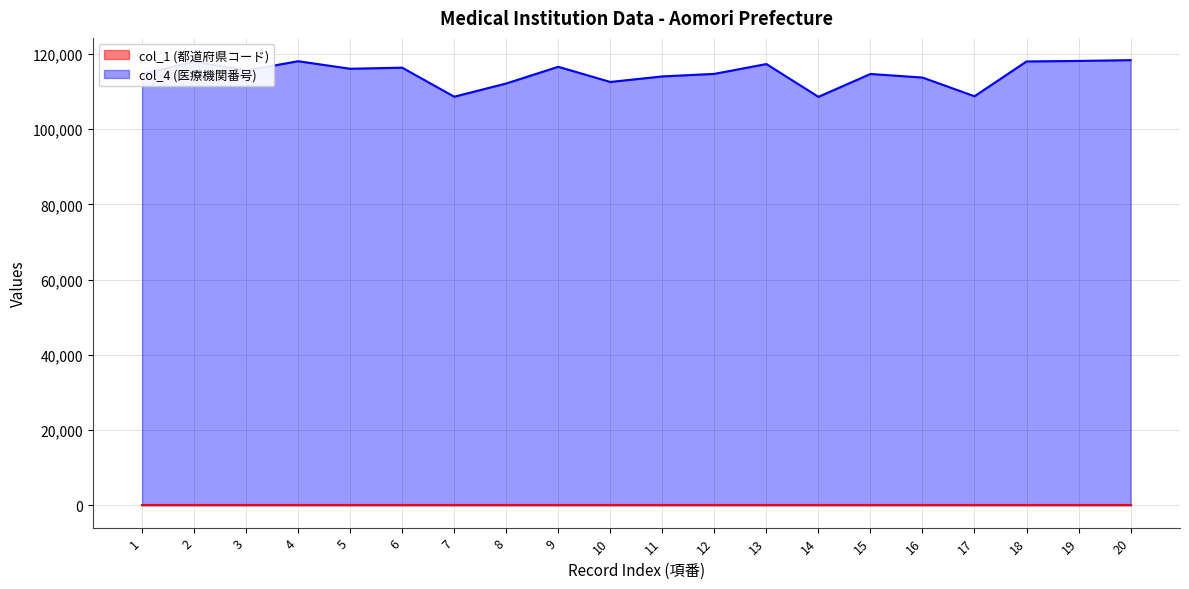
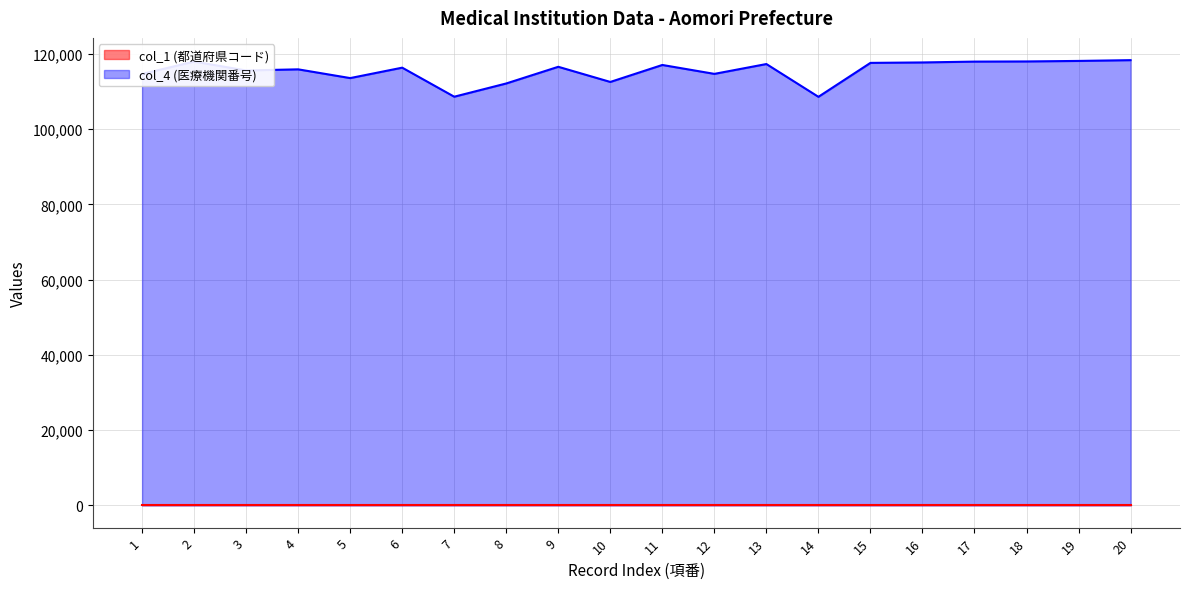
col_4 (医療機関番号), 4: 118,000 -> 116,000
col_4 (医療機関番号), 5: 116,000 -> 114,000
col_4 (医療機関番号), 11: 114,000 -> 117,000
col_4 (医療機関番号), 15: 115,000 -> 118,000
col_4 (医療機関番号), 16: 114,000 -> 118,000
col_4 (医療機関番号), 17: 109,000 -> 118,000
